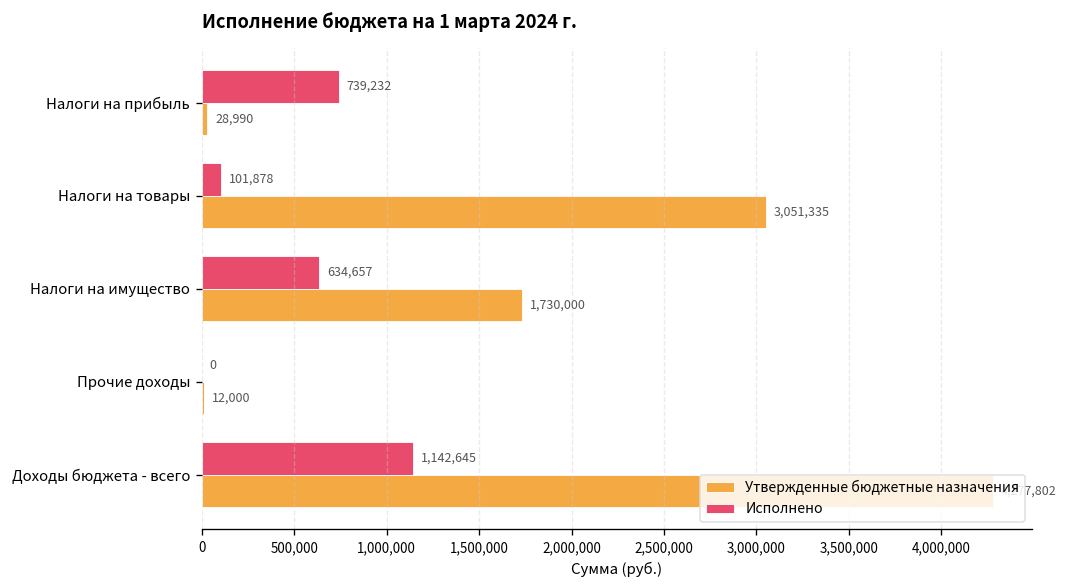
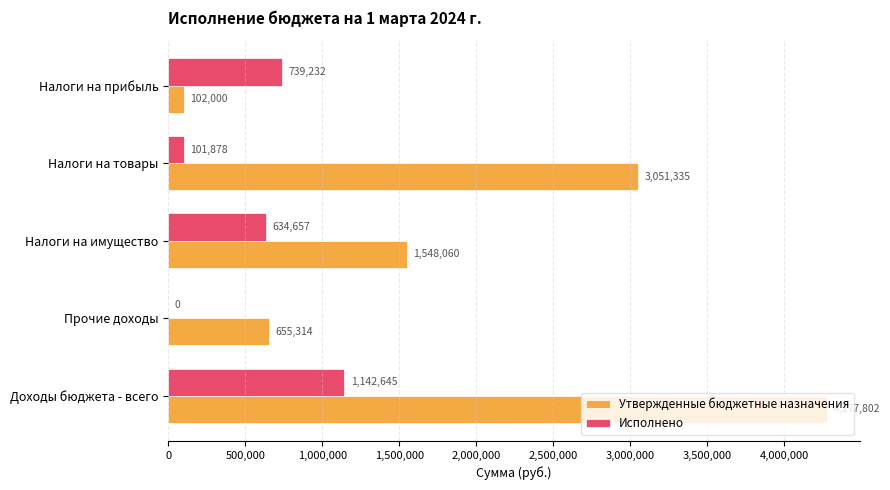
Утвержденные бюджетные назначения, Налоги на прибыль: 28,990 -> 102,000
Утвержденные бюджетные назначения, Налоги на имущество: 1,730,000 -> 1,548,060
Утвержденные бюджетные назначения, Прочие доходы: 12,000 -> 655,314
